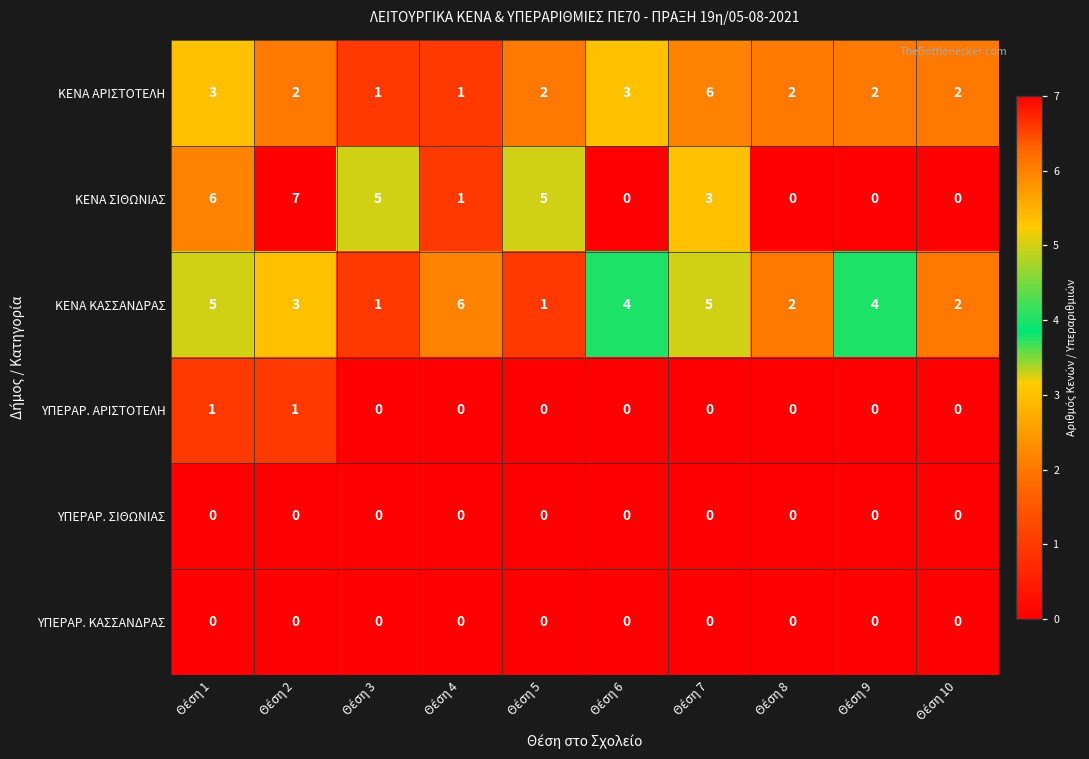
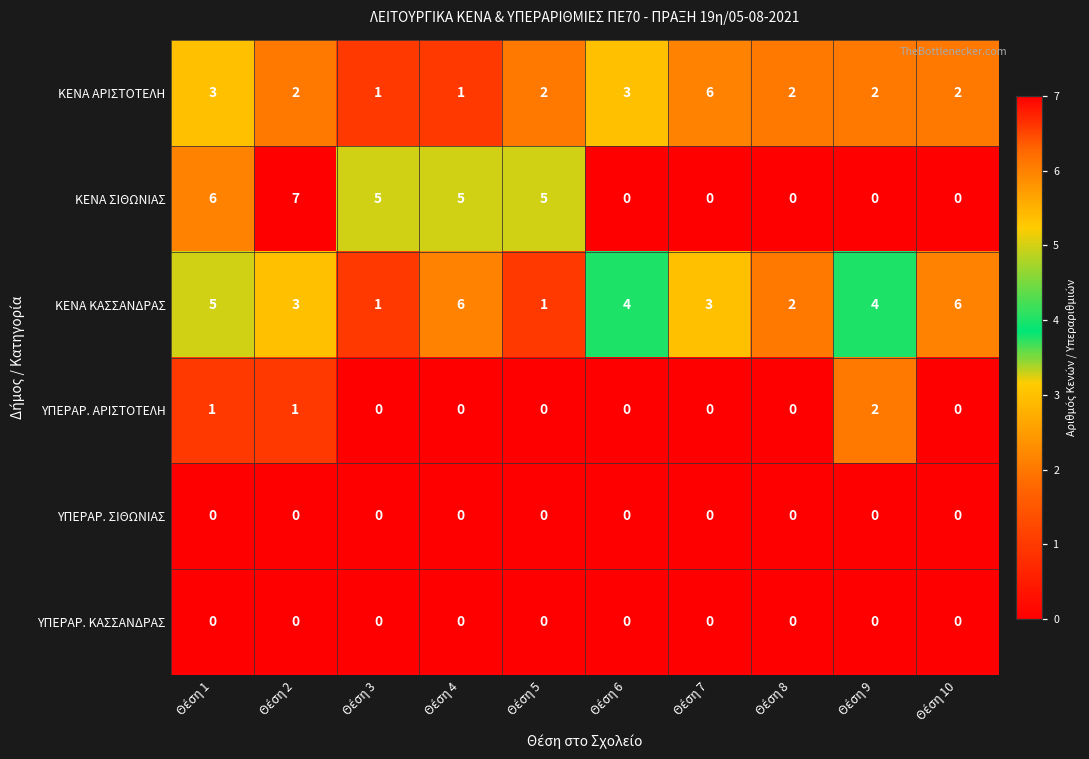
ΚΕΝΑ ΣΙΘΩΝΙΑΣ, Θέση 4: 1 -> 5
ΚΕΝΑ ΣΙΘΩΝΙΑΣ, Θέση 7: 3 -> 0
ΚΕΝΑ ΚΑΣΣΑΝΔΡΑΣ, Θέση 7: 5 -> 3
ΚΕΝΑ ΚΑΣΣΑΝΔΡΑΣ, Θέση 10: 2 -> 6
ΥΠΕΡΑΡ. ΑΡΙΣΤΟΤΕΛΗ, Θέση 9: 0 -> 2
